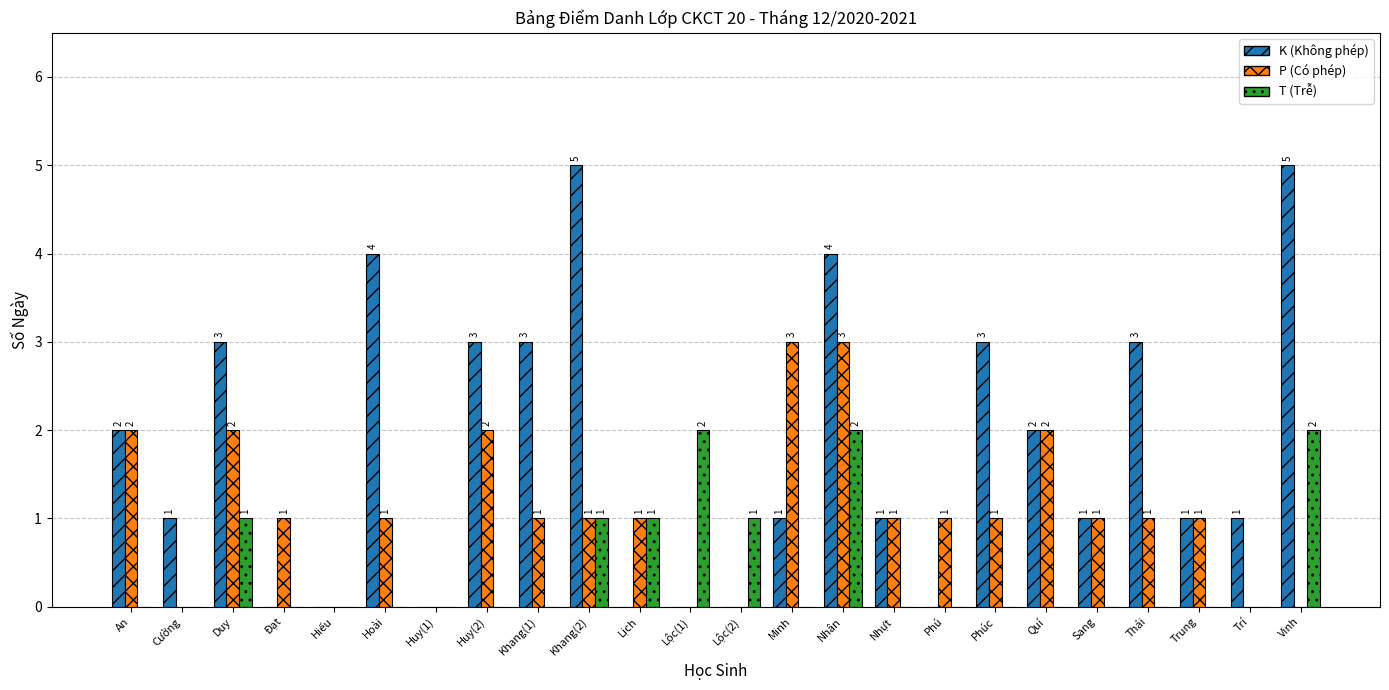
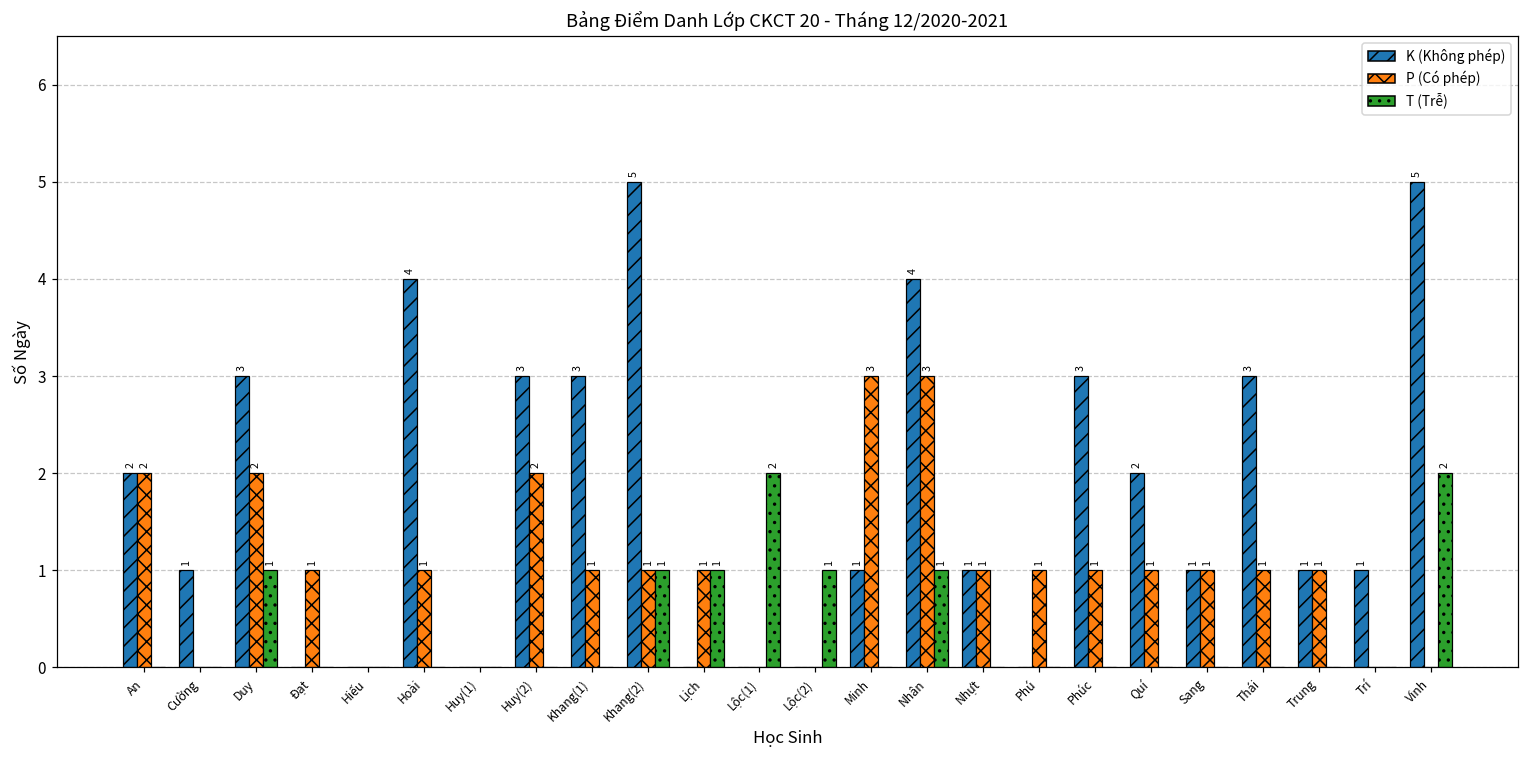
T (Trễ), Nhân: 2 -> 1
P (Có phép), Quí: 2 -> 1
